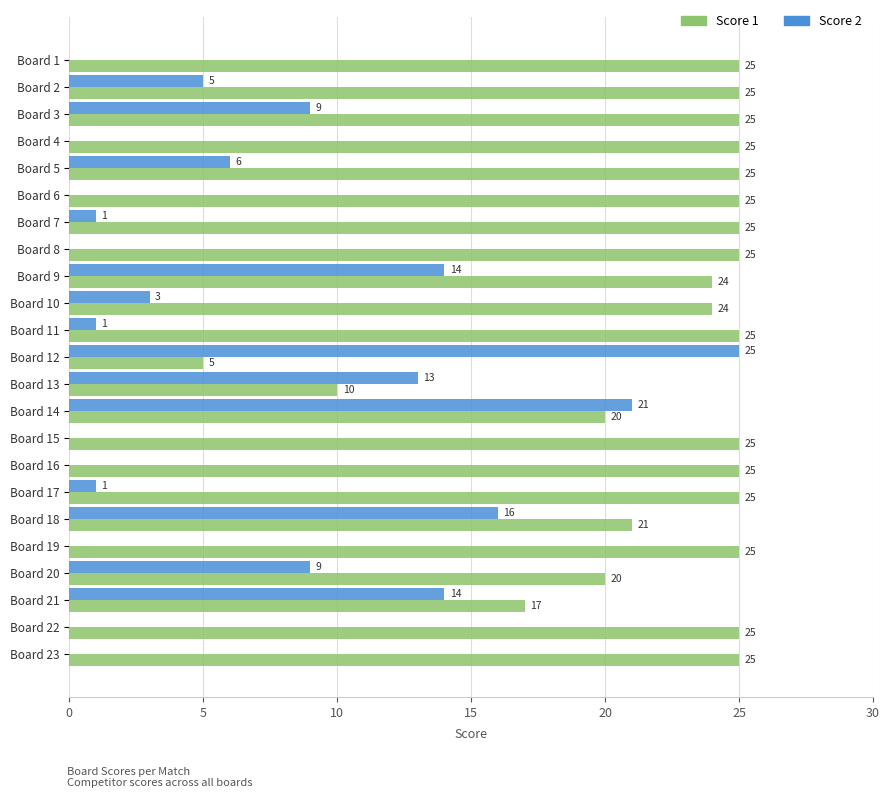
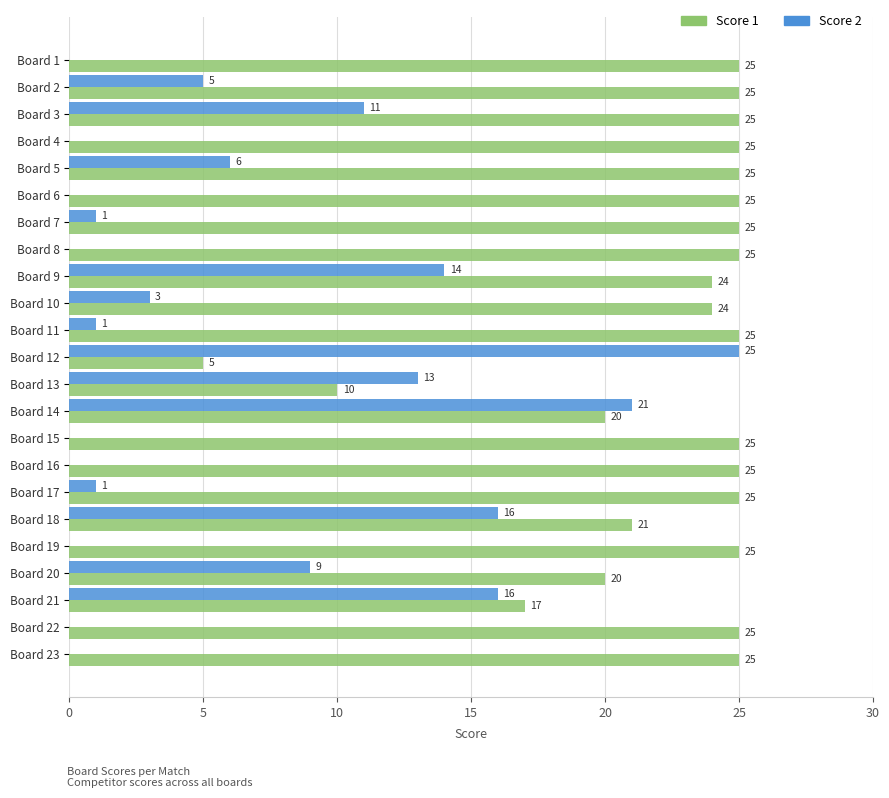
Score 2, Board 3: 9 -> 11
Score 2, Board 21: 14 -> 16
